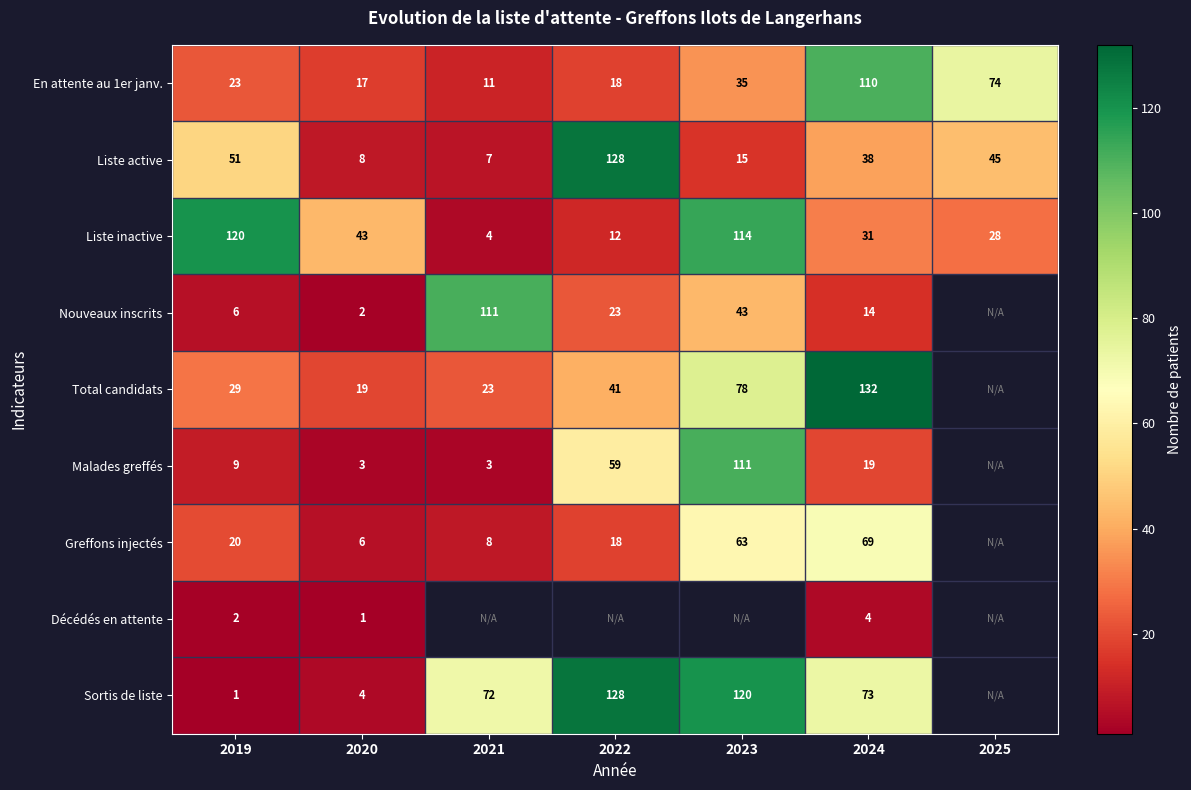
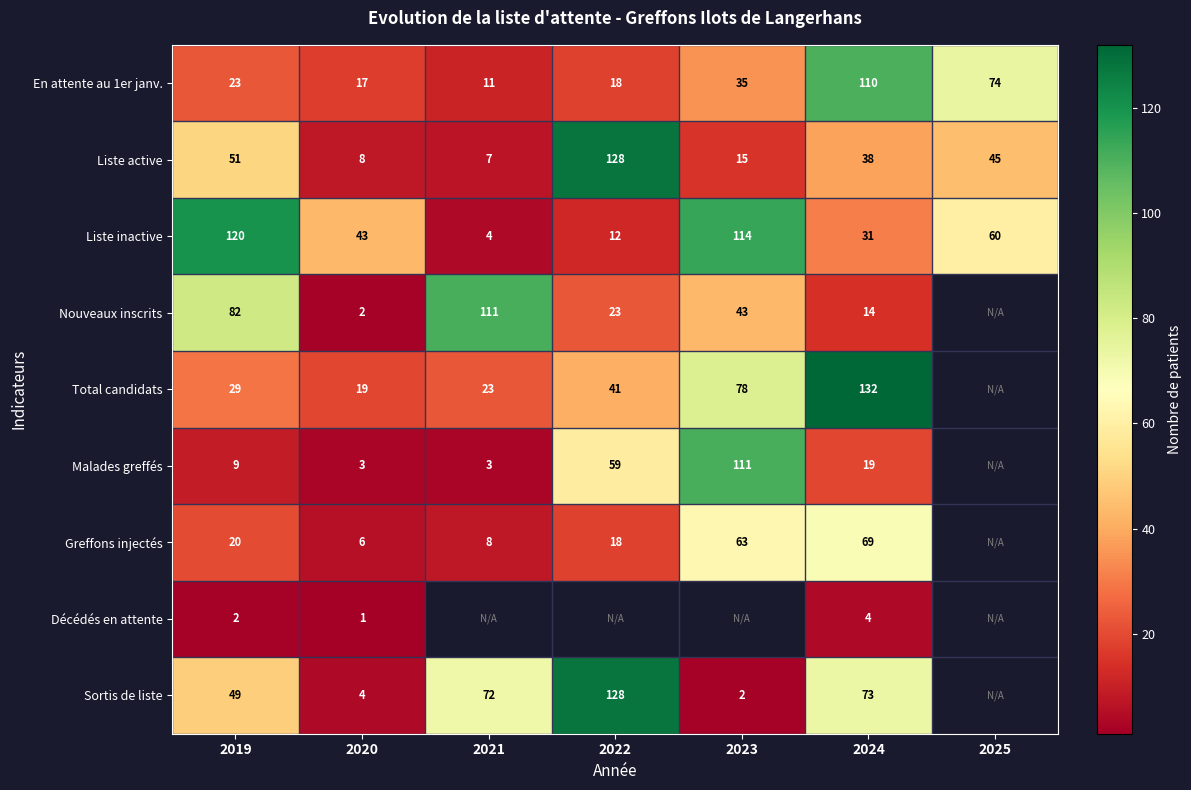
Liste inactive, 2025: 28 -> 60
Nouveaux inscrits, 2019: 6 -> 82
Sortis de liste, 2019: 1 -> 49
Sortis de liste, 2023: 120 -> 2
